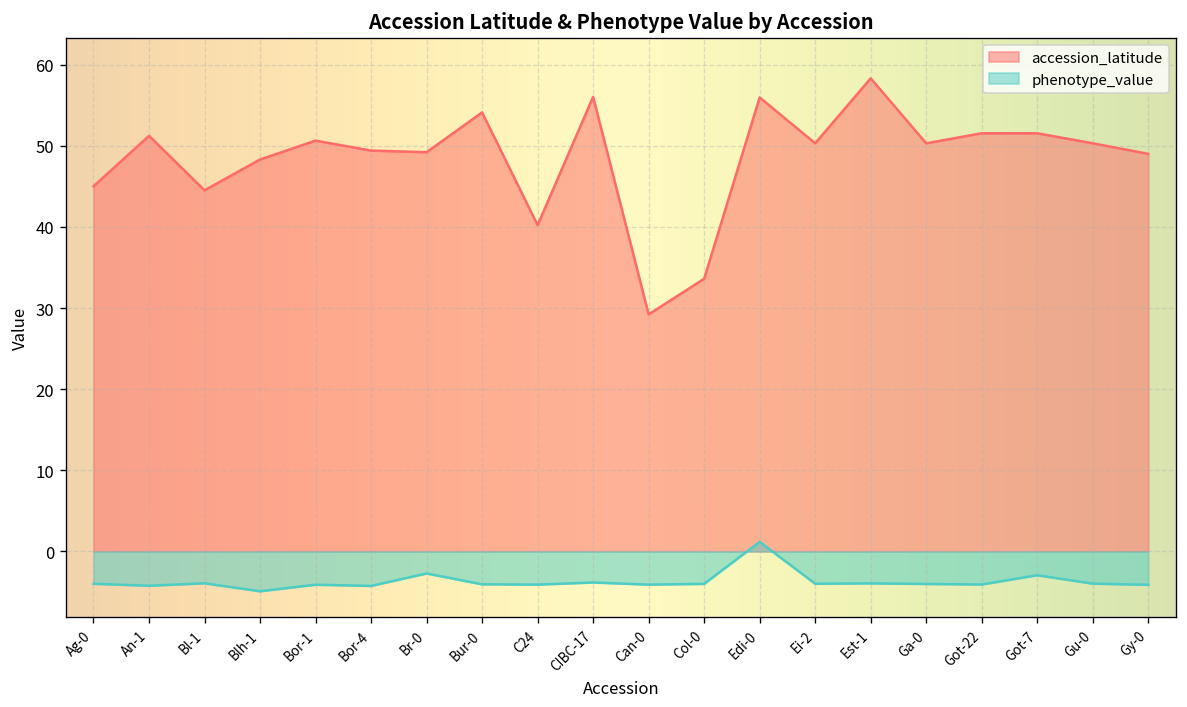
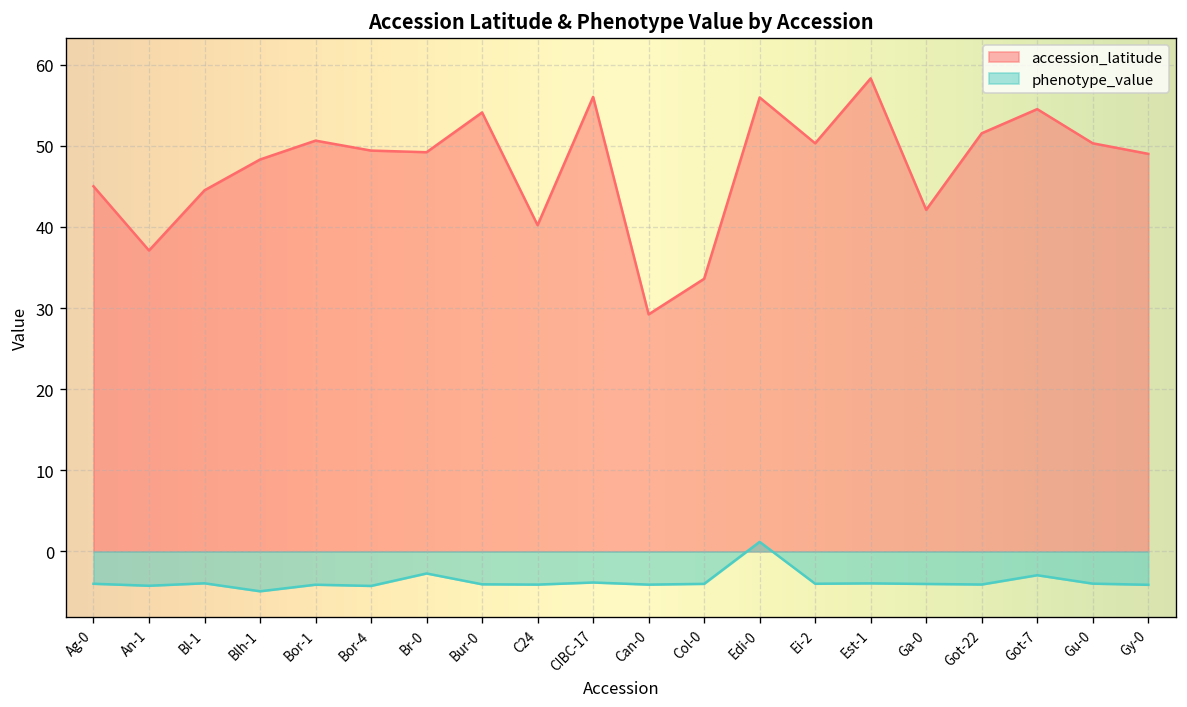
accession_latitude, An-1: 51 -> 37
accession_latitude, Ga-0: 50 -> 42
accession_latitude, Got-7: 52 -> 55
